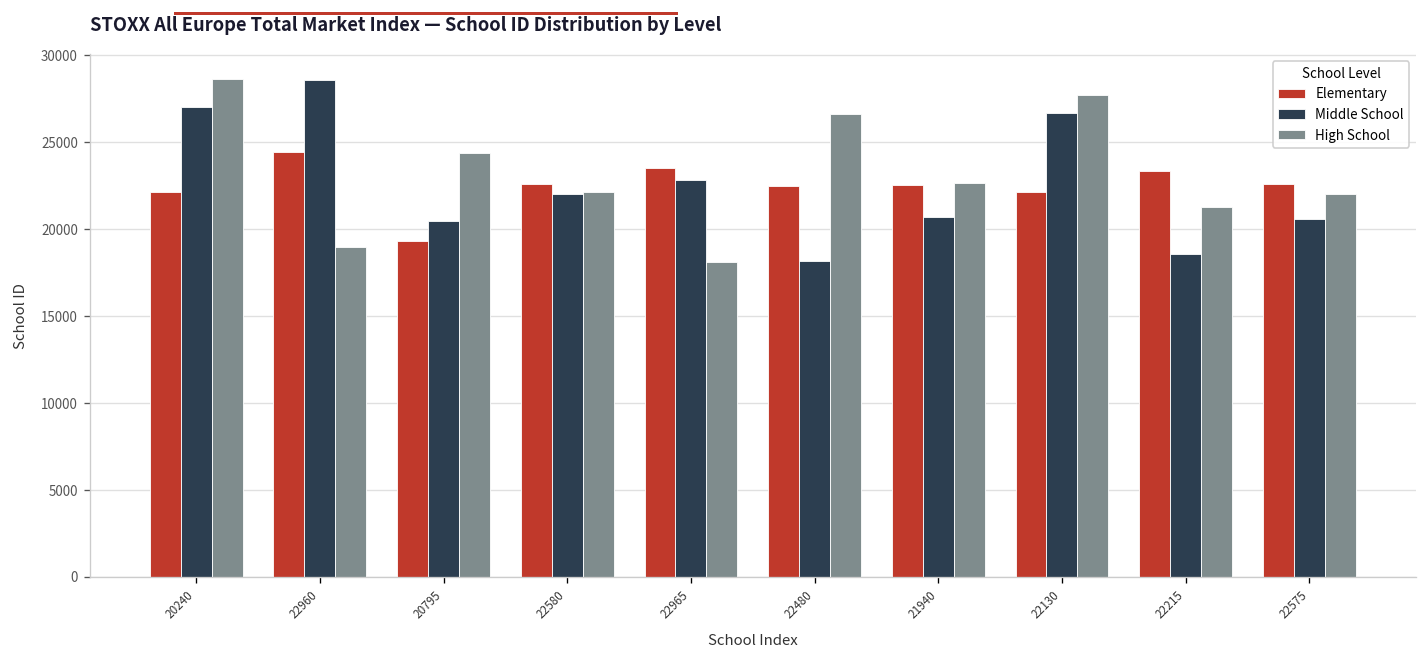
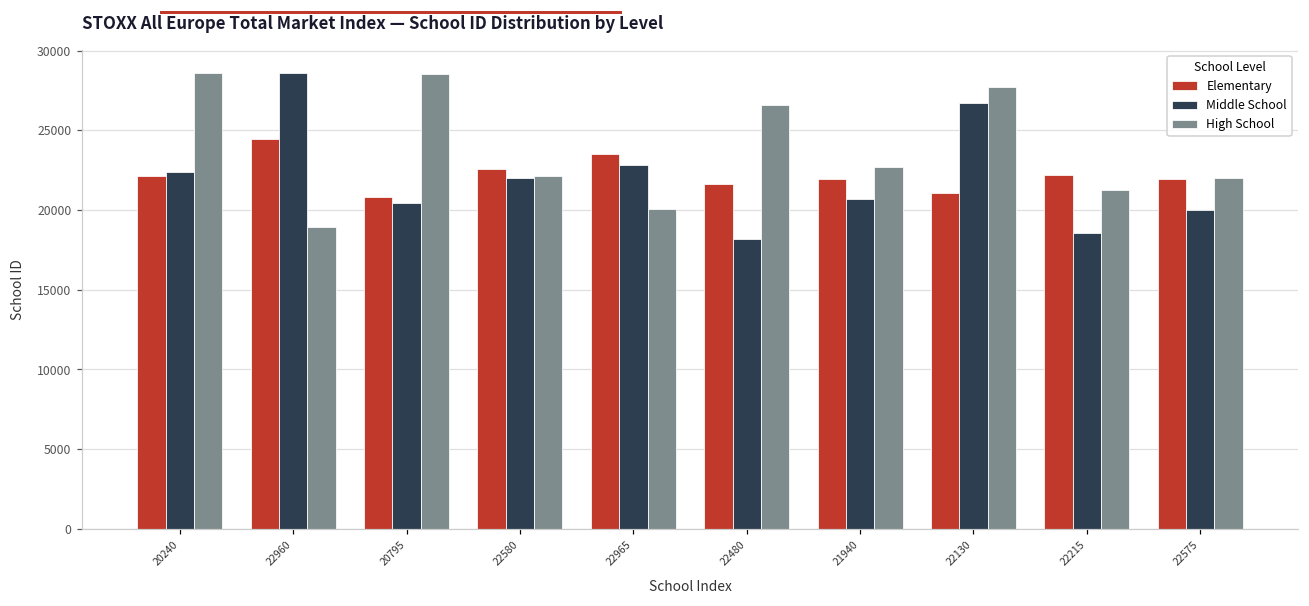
Middle School, 20240: 27000 -> 22400
Elementary, 20795: 19300 -> 20800
High School, 20795: 24400 -> 28600
High School, 22965: 18100 -> 20100
Elementary, 22480: 22500 -> 21700
Elementary, 21940: 22500 -> 21900
Elementary, 22130: 22100 -> 21100
Elementary, 22215: 23400 -> 22200
Elementary, 22575: 22600 -> 21900
Middle School, 22575: 20600 -> 20000
